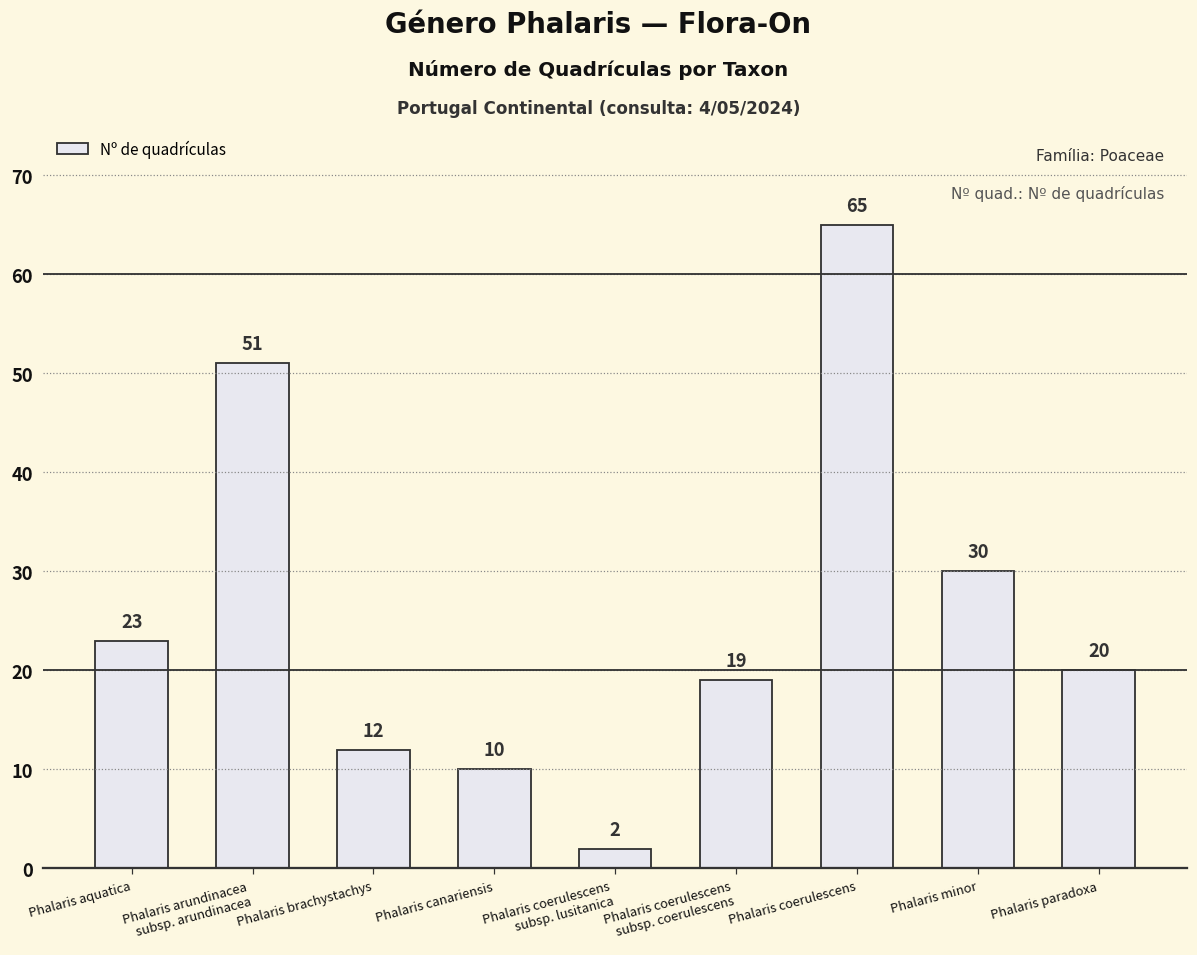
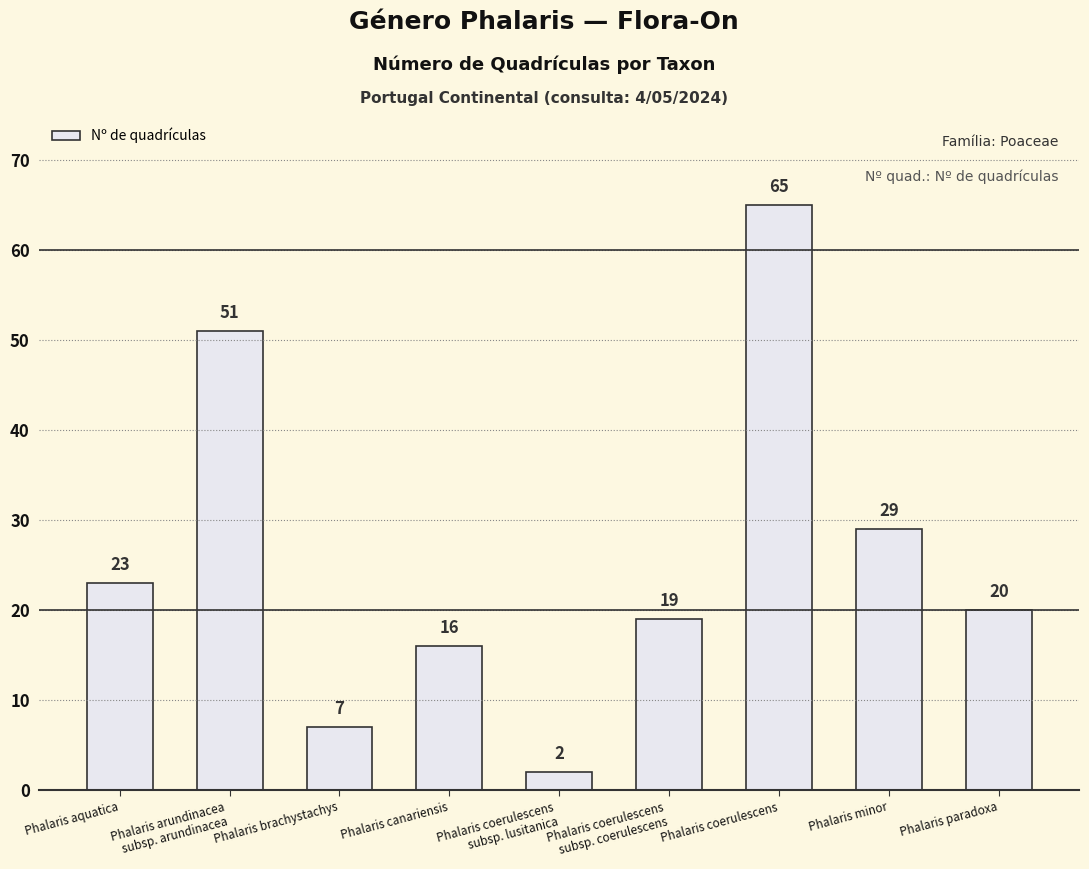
Phalaris brachystachys: 12 -> 7
Phalaris canariensis: 10 -> 16
Phalaris minor: 30 -> 29
